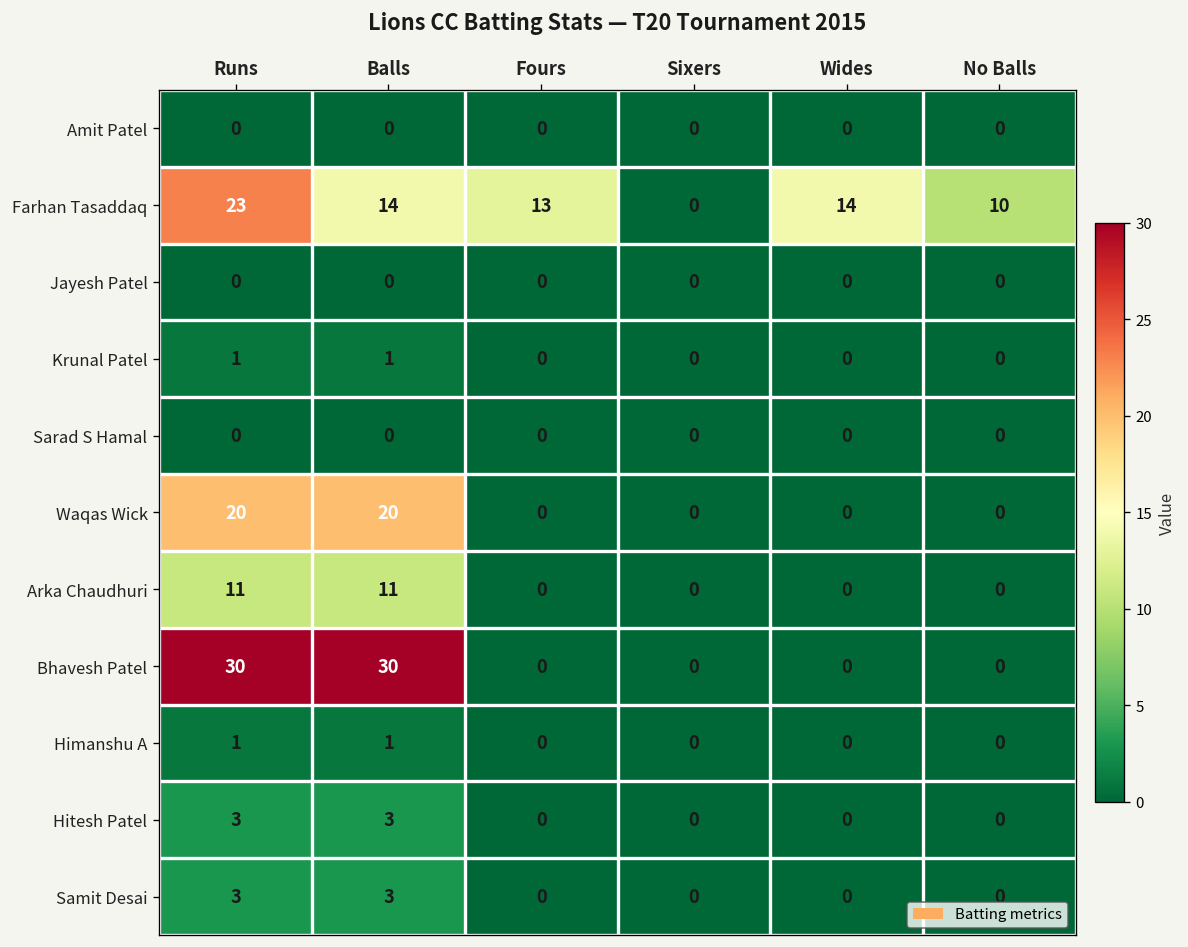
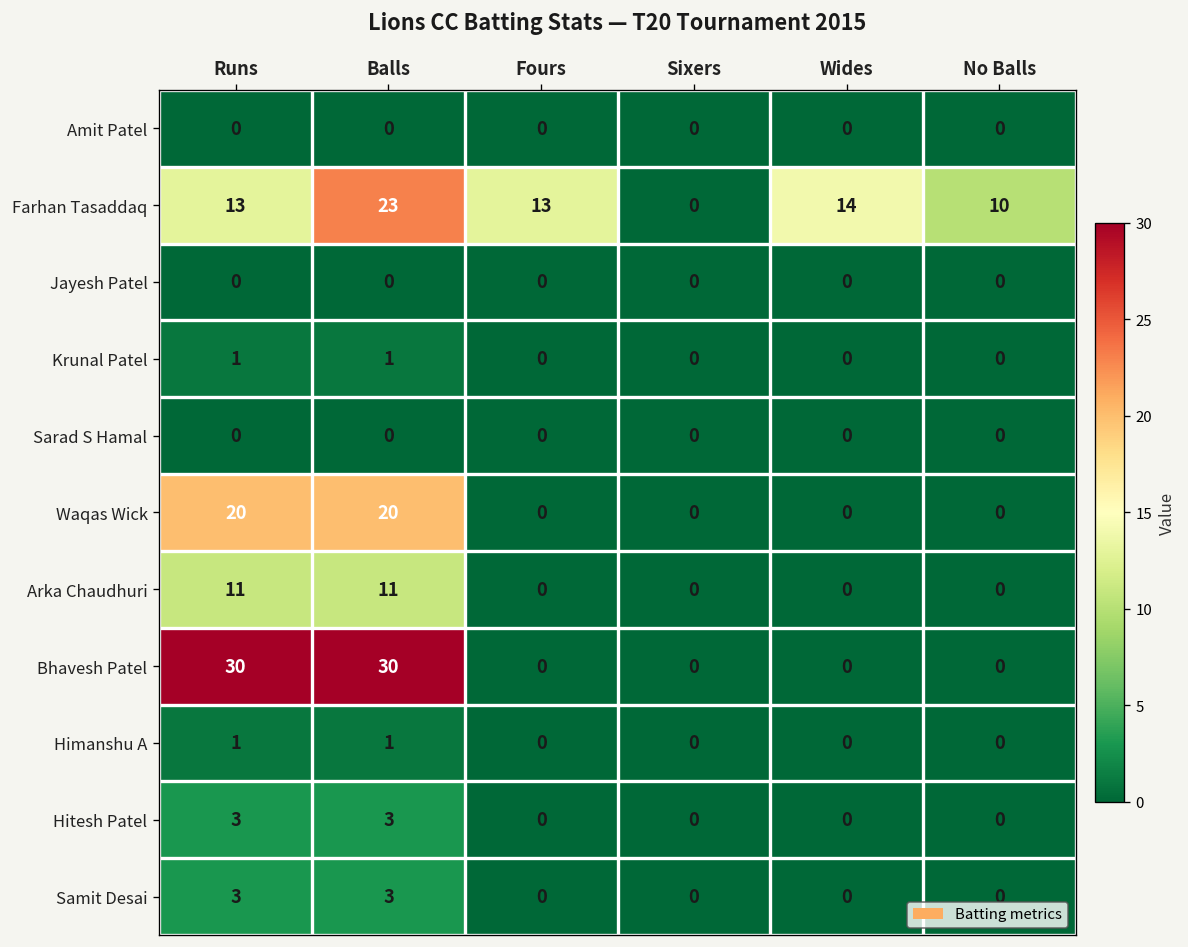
Farhan Tasaddaq, Runs: 23 -> 13
Farhan Tasaddaq, Balls: 14 -> 23
